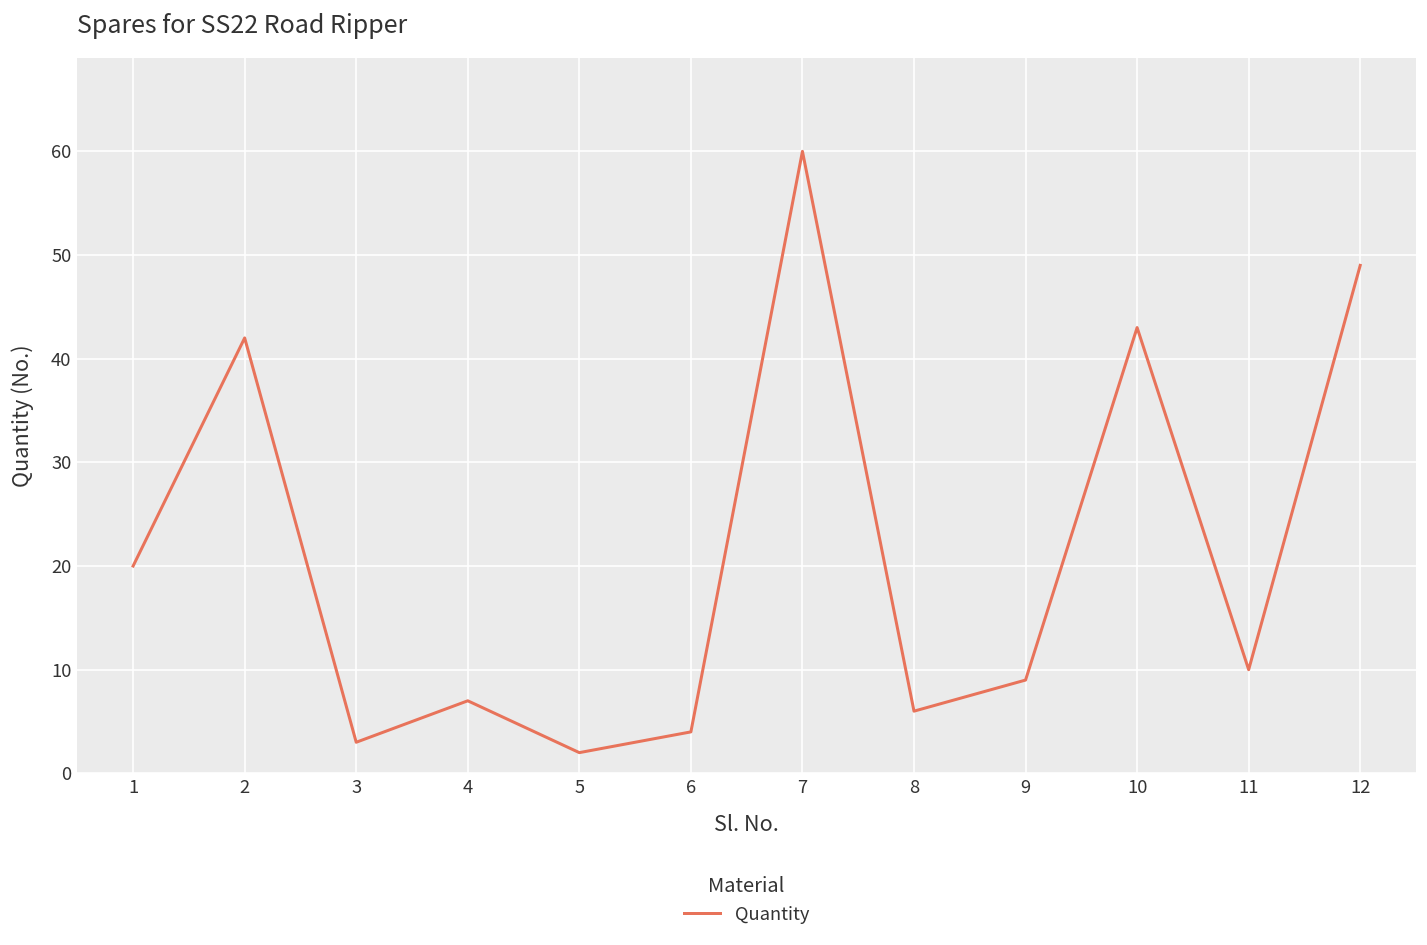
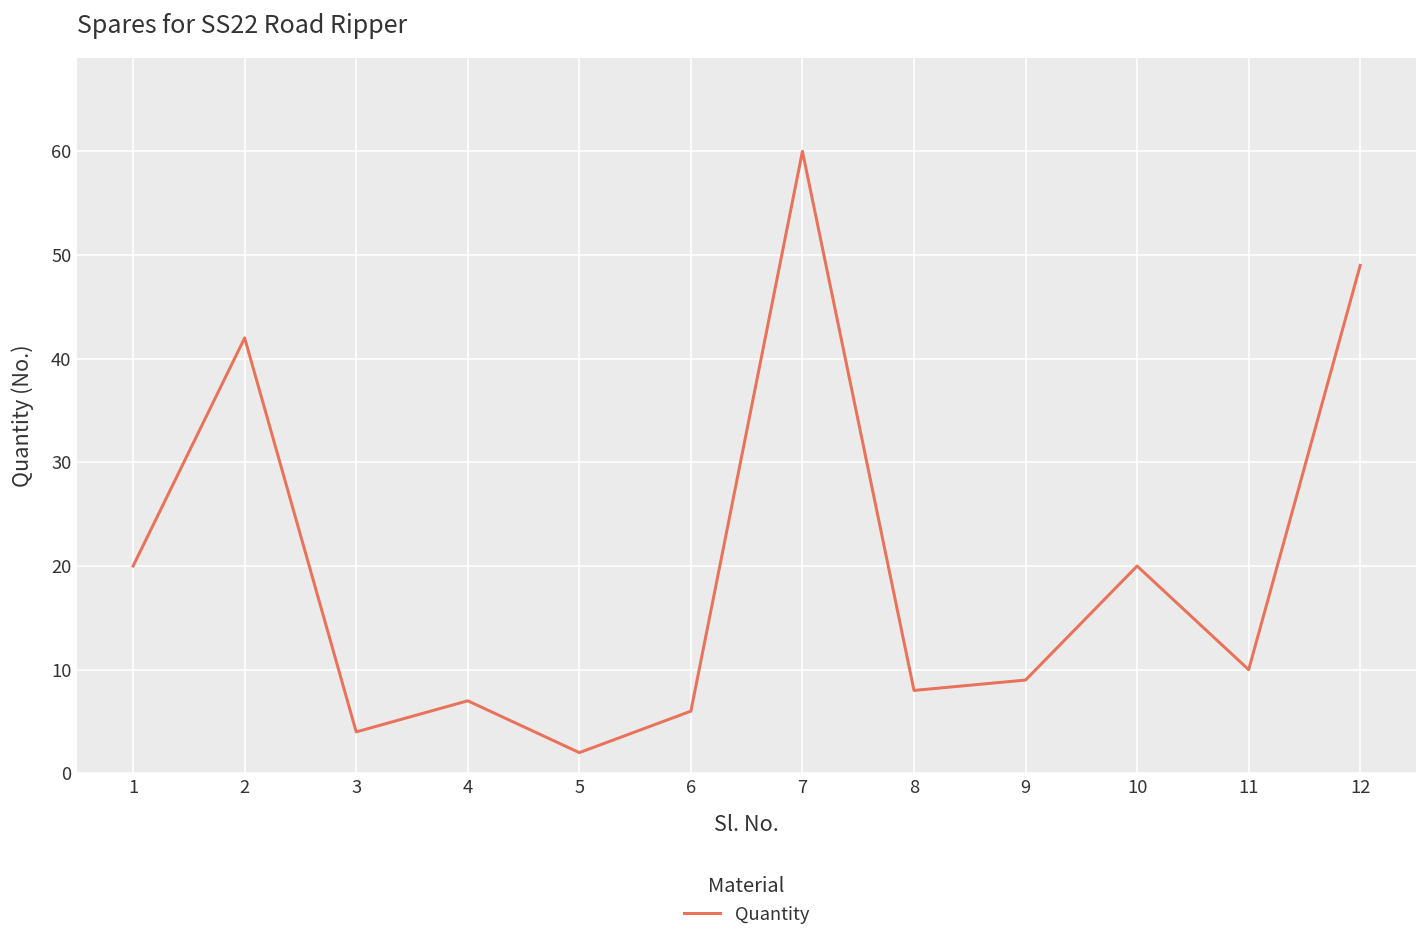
3: 3 -> 4
6: 4 -> 6
8: 6 -> 8
10: 43 -> 20
